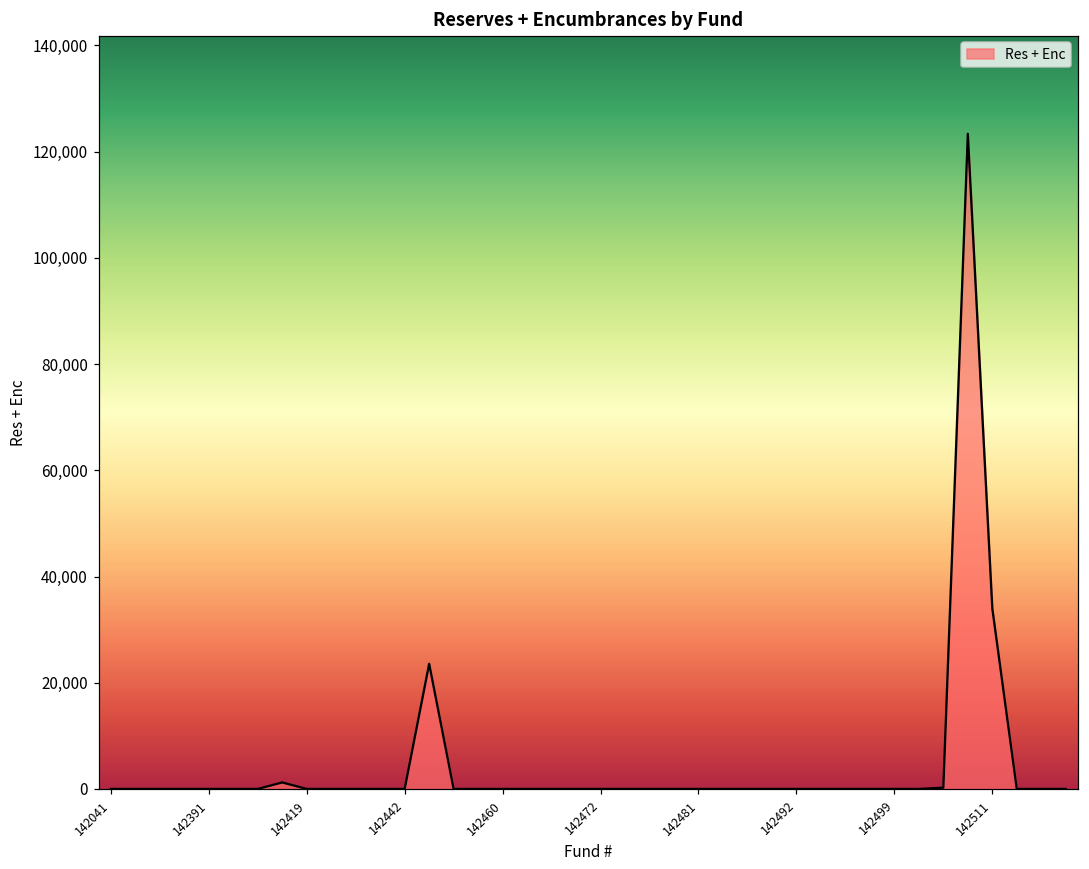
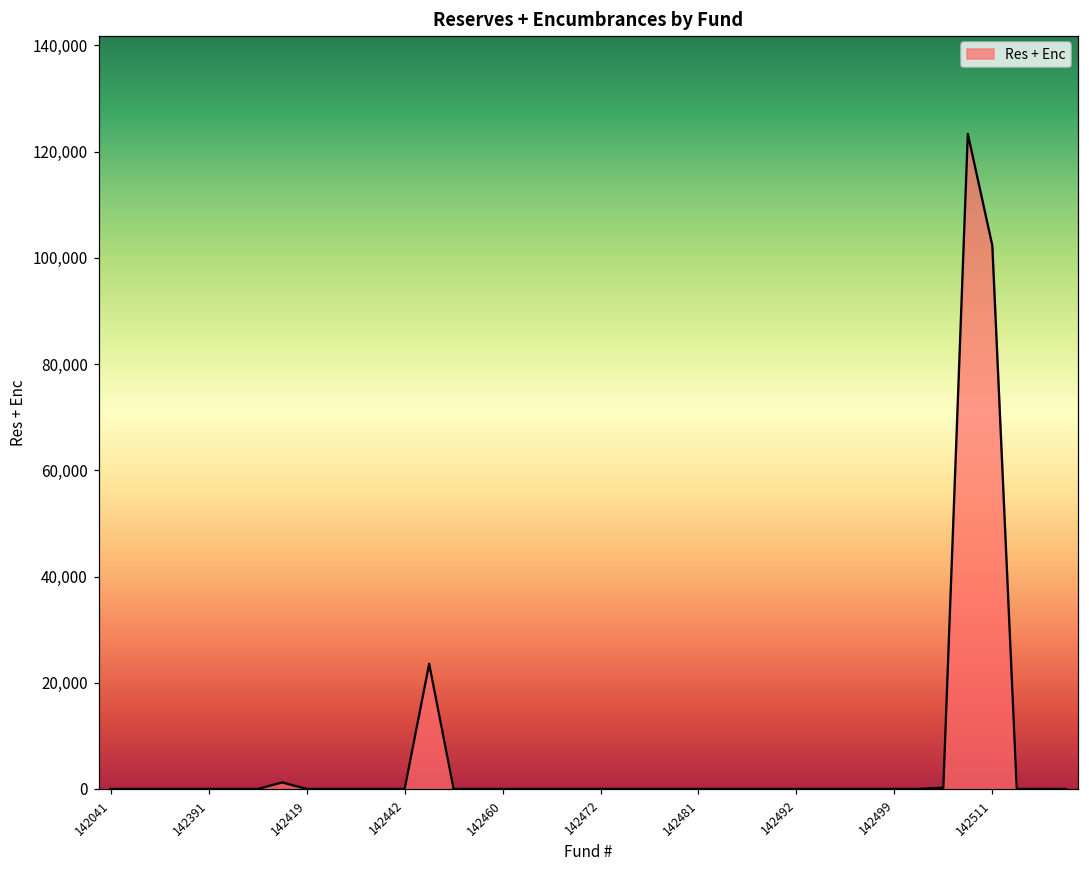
142511: 34,000 -> 102,000
